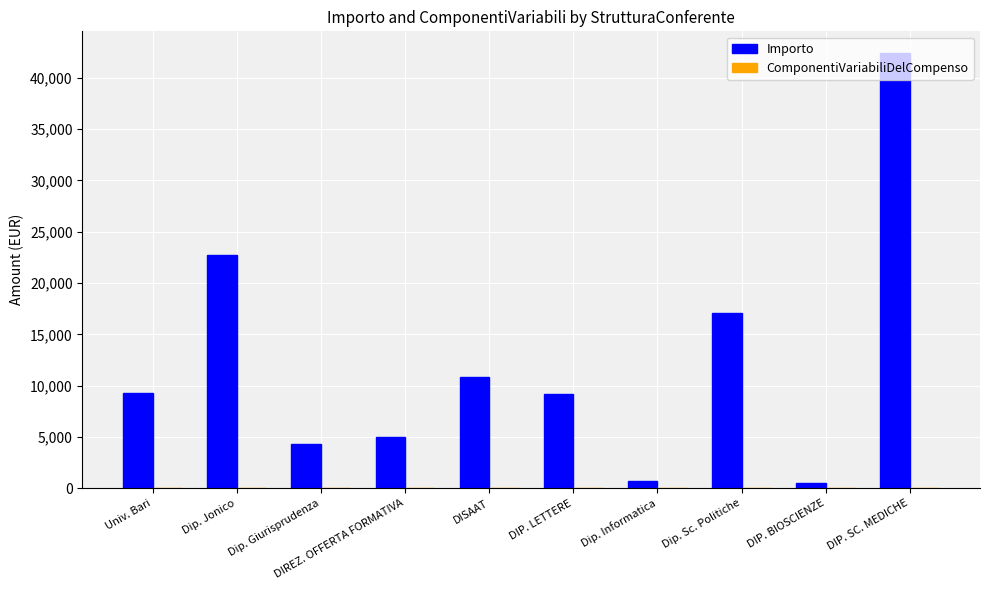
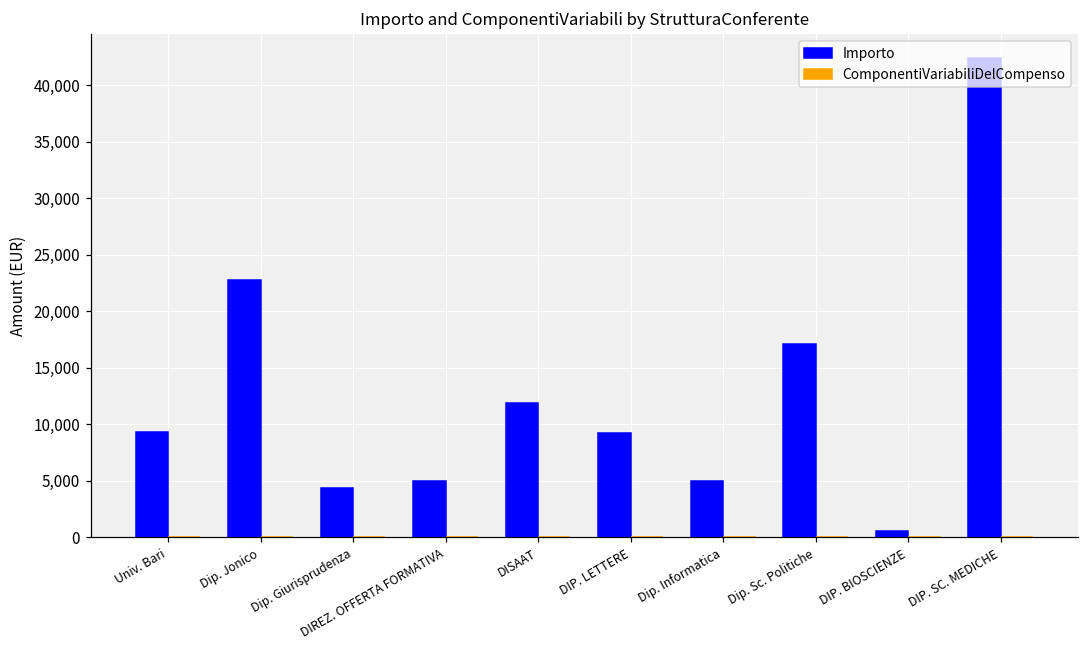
Importo, DISAAT: 10,800 -> 11,900
Importo, Dip. Informatica: 700 -> 5,000
